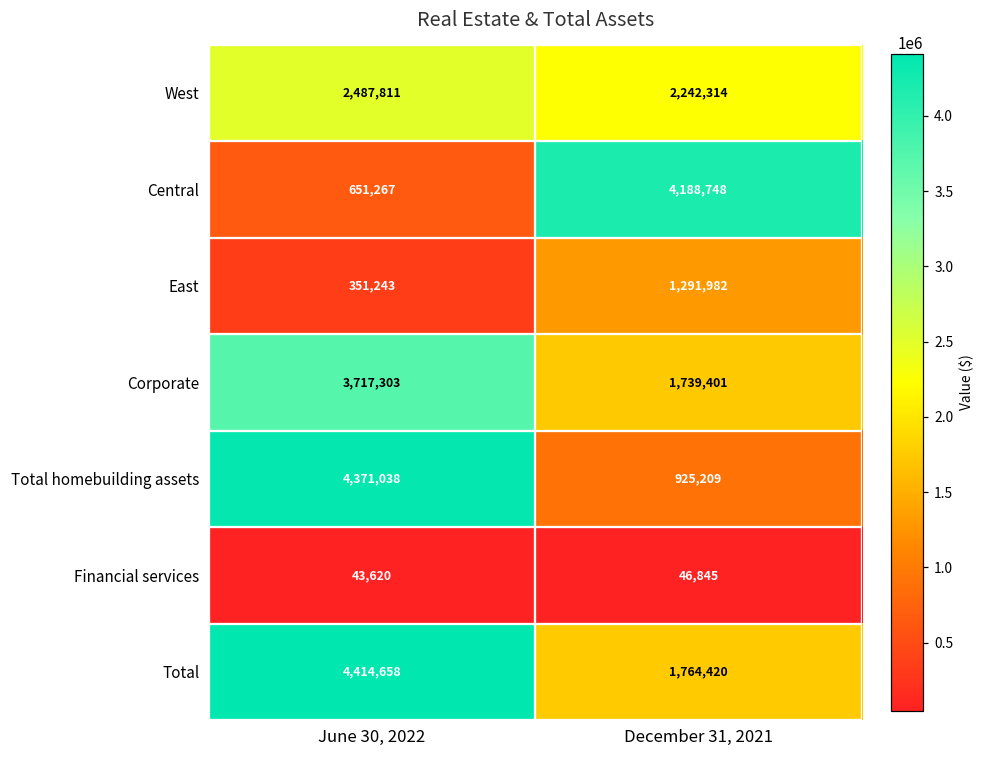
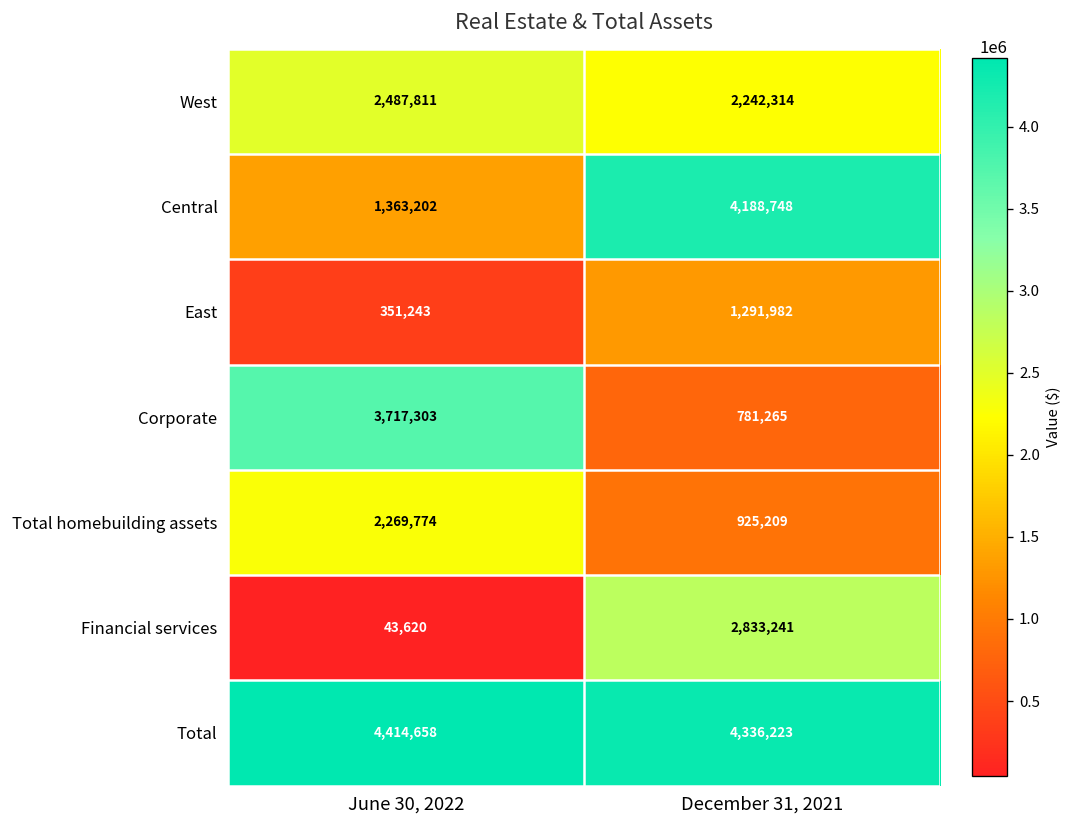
Central, June 30, 2022: 651,267 -> 1,363,202
Corporate, December 31, 2021: 1,739,401 -> 781,265
Total homebuilding assets, June 30, 2022: 4,371,038 -> 2,269,774
Financial services, December 31, 2021: 46,845 -> 2,833,241
Total, December 31, 2021: 1,764,420 -> 4,336,223
